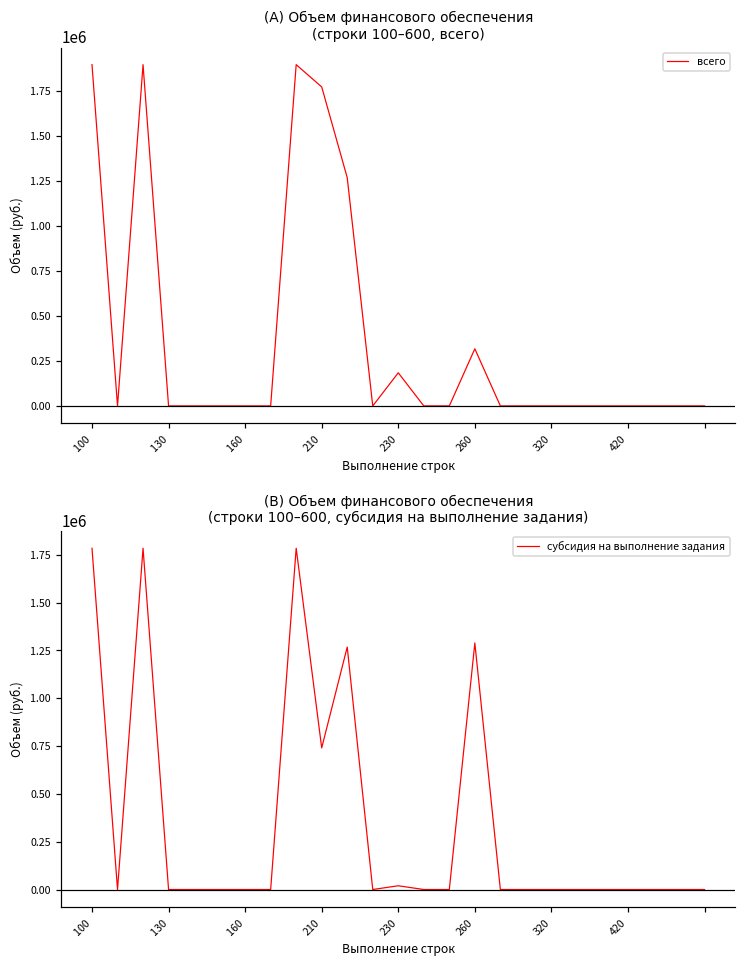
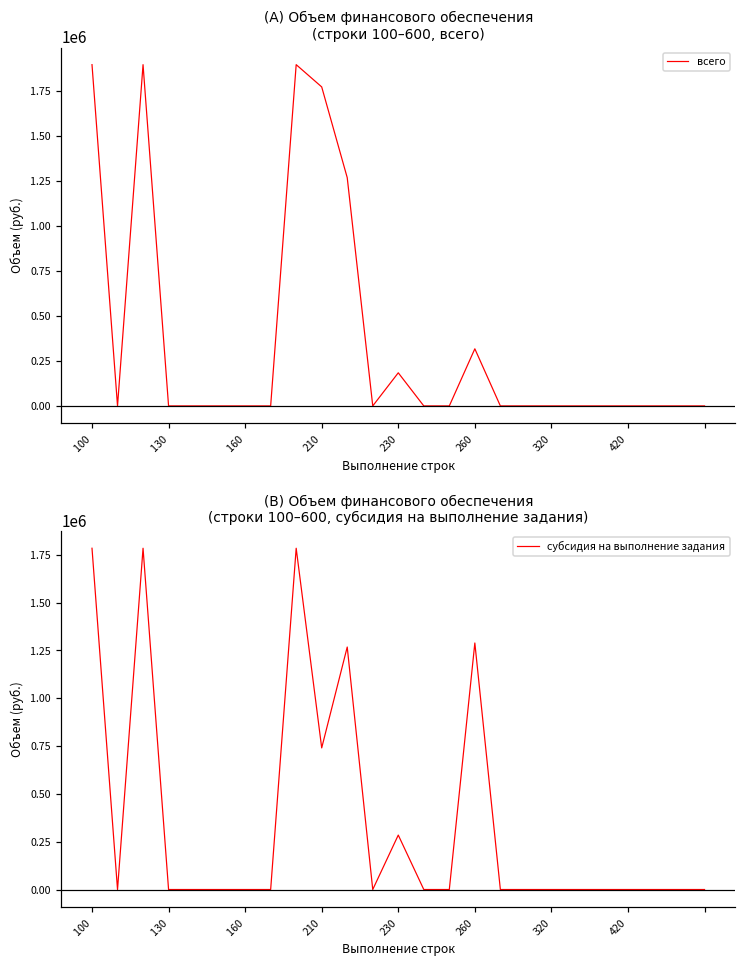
(B) Объем финансового обеспечения (строки 100–600, субсидия на выполнение задания), 230: 20000 -> 280000
